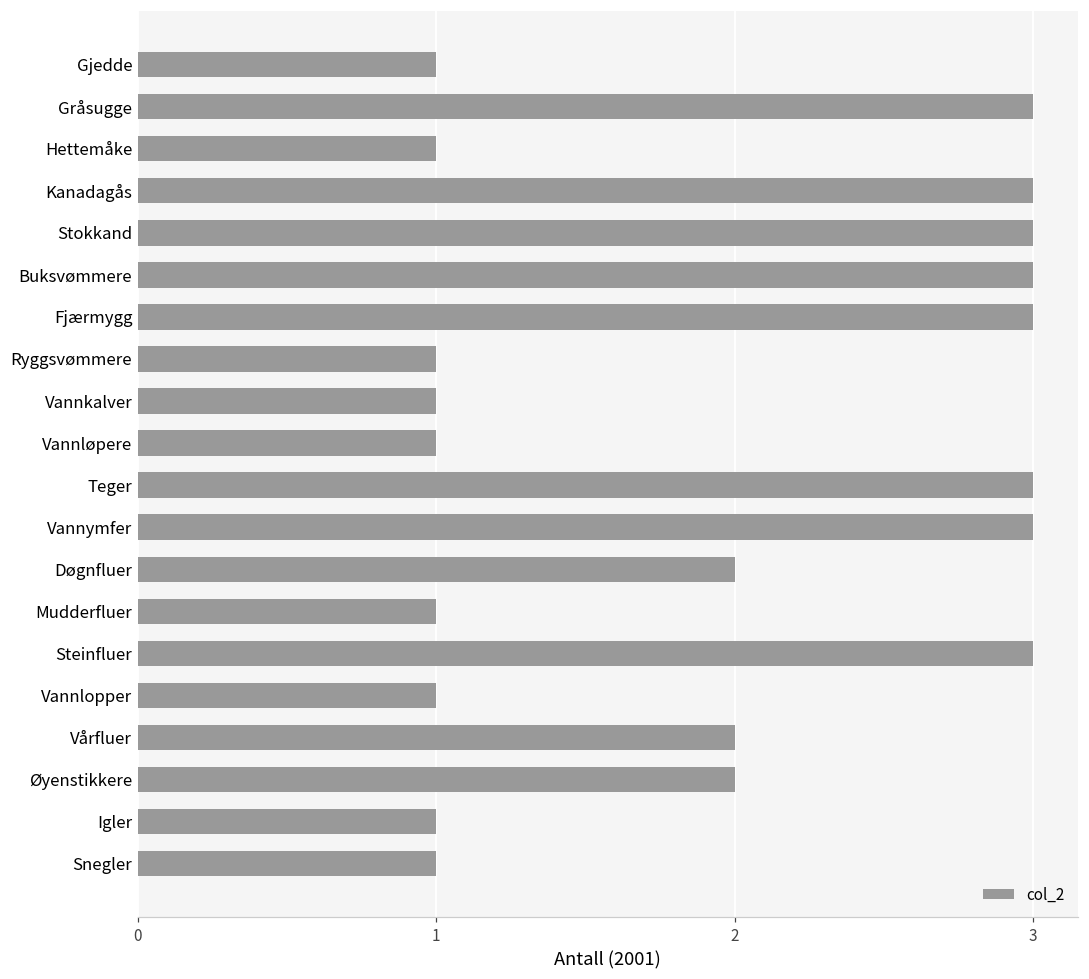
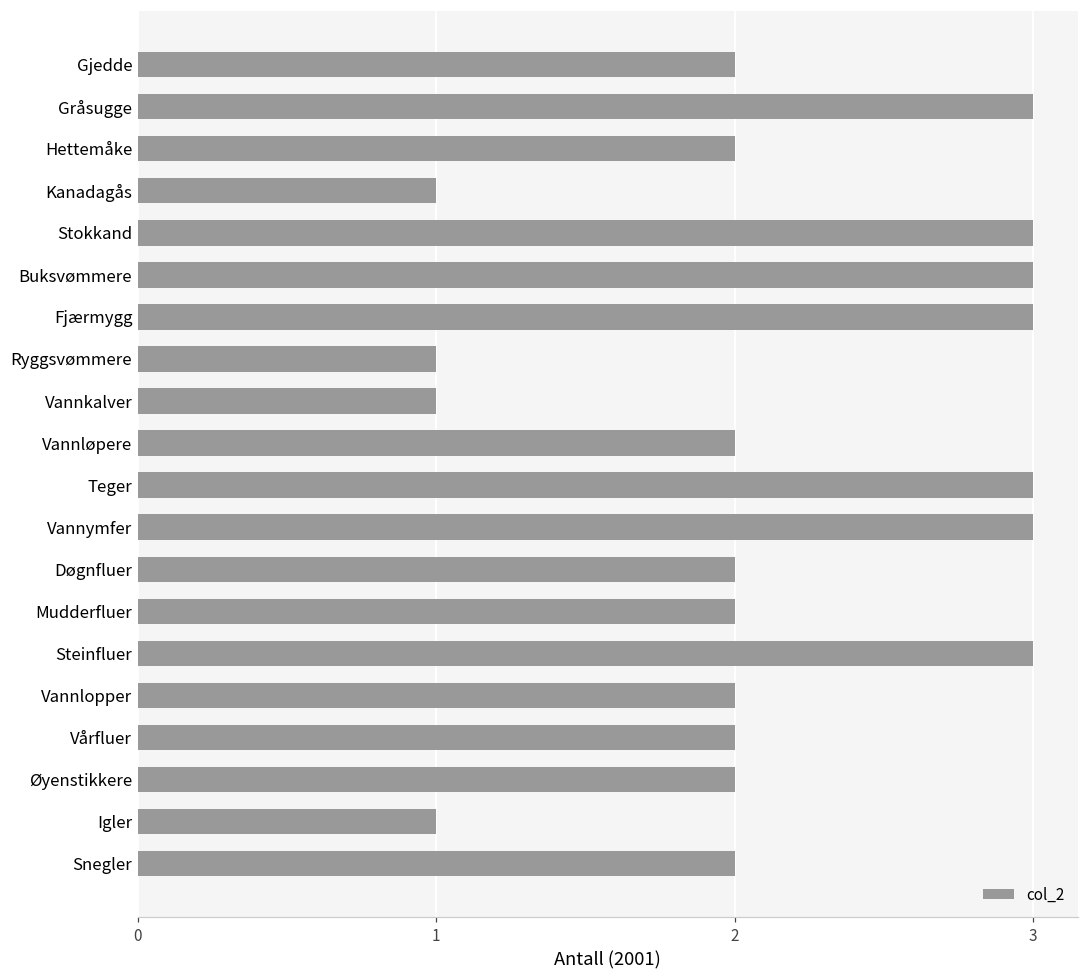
Gjedde: 1 -> 2
Hettemåke: 1 -> 2
Kanadagås: 3 -> 1
Vannløpere: 1 -> 2
Mudderfluer: 1 -> 2
Vannlopper: 1 -> 2
Snegler: 1 -> 2
